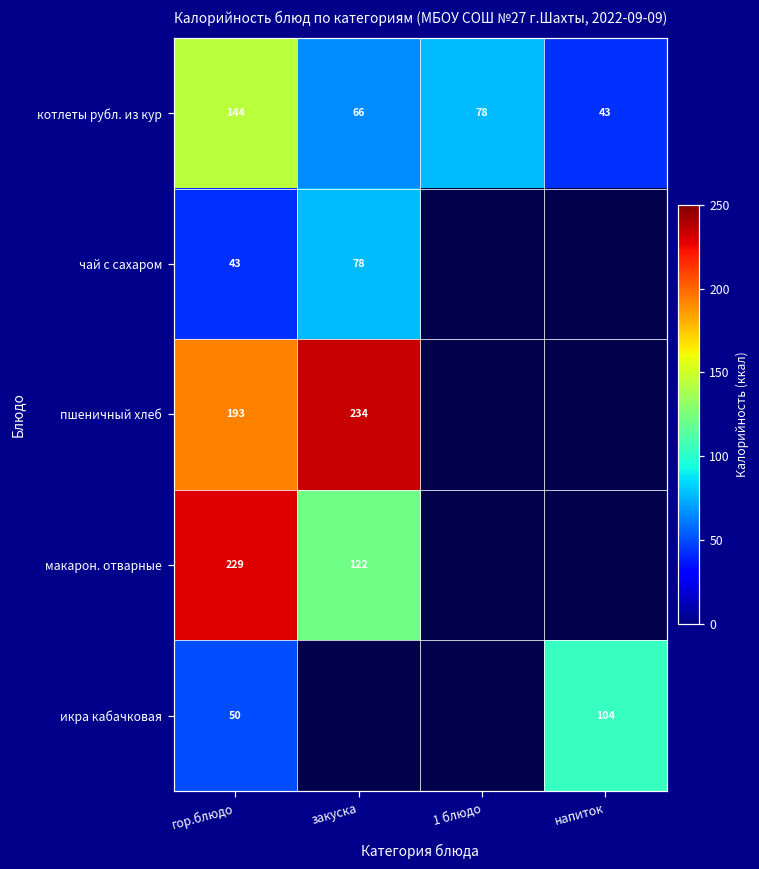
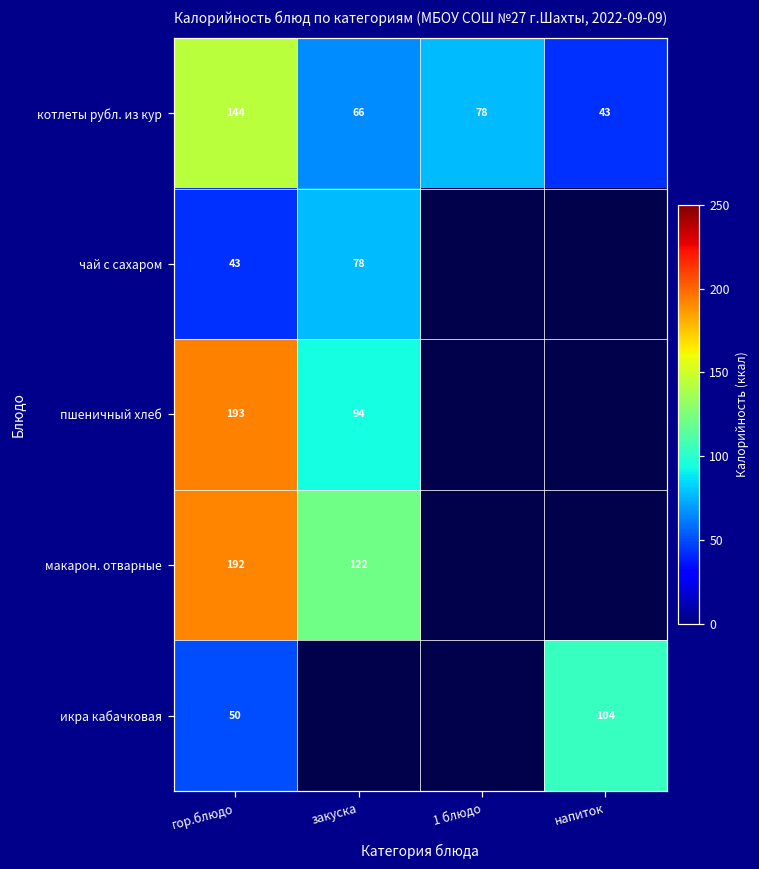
пшеничный хлеб, закуска: 234 -> 94
макарон. отварные, гор.блюдо: 229 -> 192
